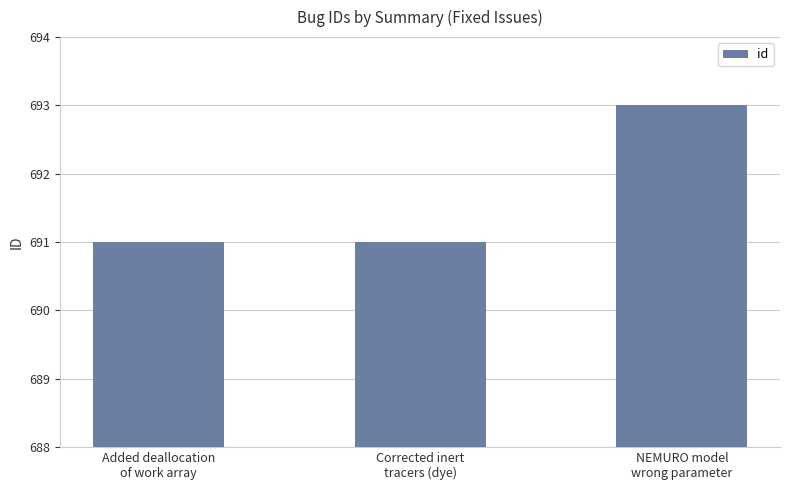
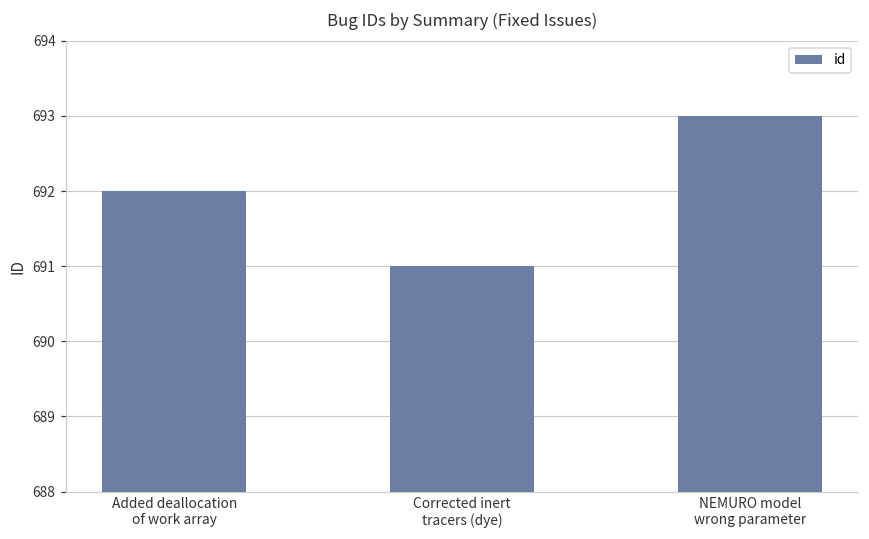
Added deallocation of work array: 691 -> 692
